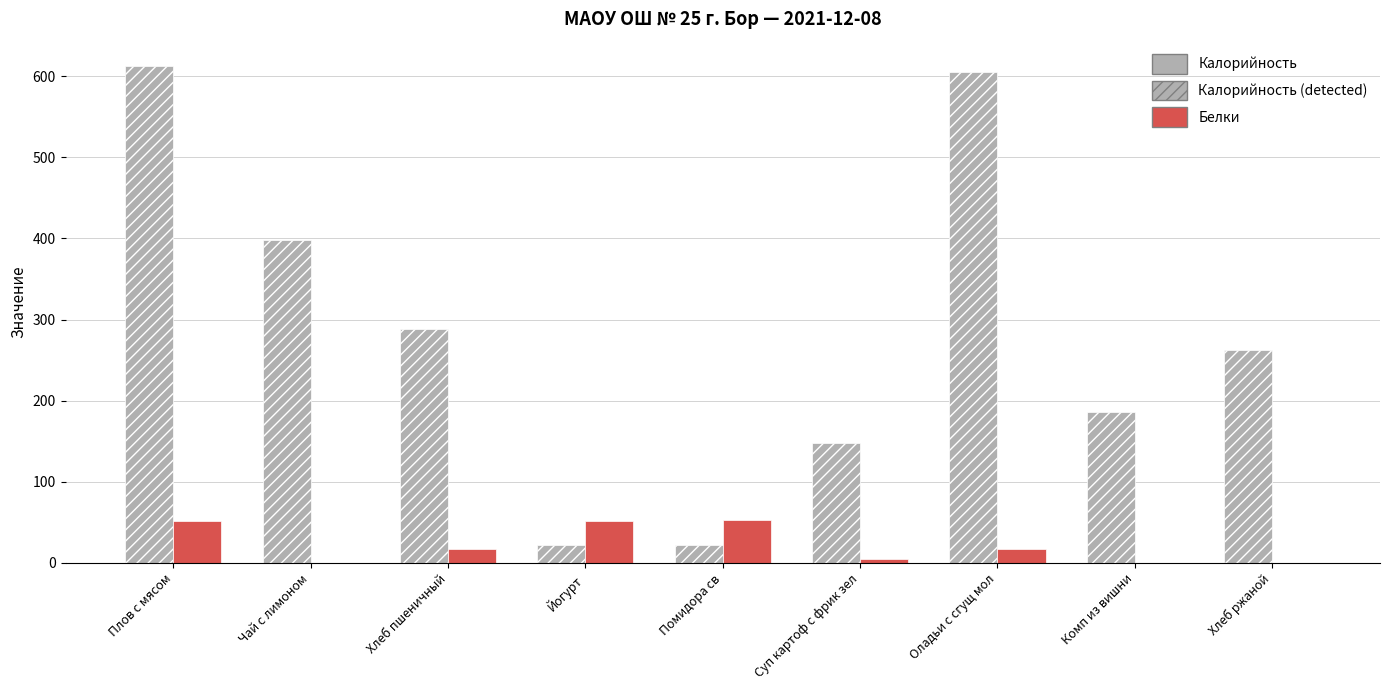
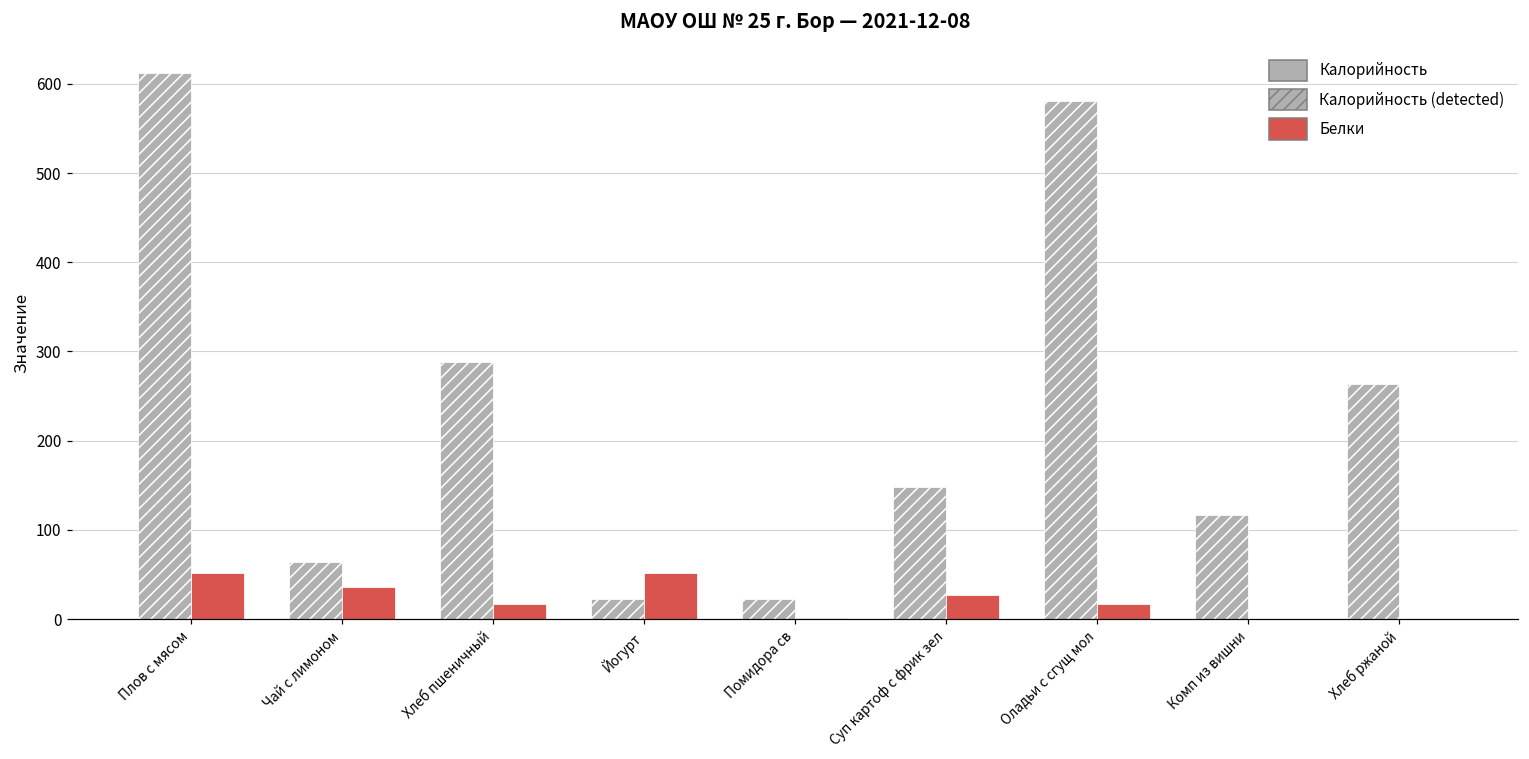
Калорийность, Чай с лимоном: 400 -> 60
Белки, Чай с лимоном: 0 -> 40
Белки, Помидора св: 50 -> 0
Белки, Суп картоф с фрик зел: 10 -> 30
Калорийность, Оладьи с сгущ мол: 610 -> 580
Калорийность, Комп из вишни: 190 -> 120
